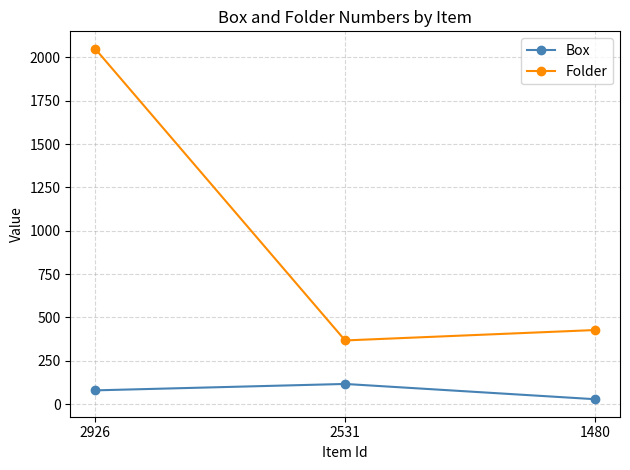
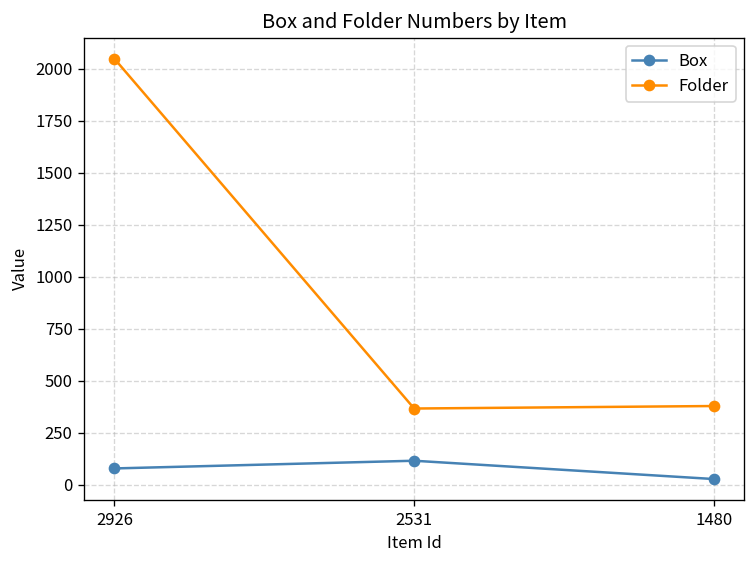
Folder, 1480: 430 -> 380
